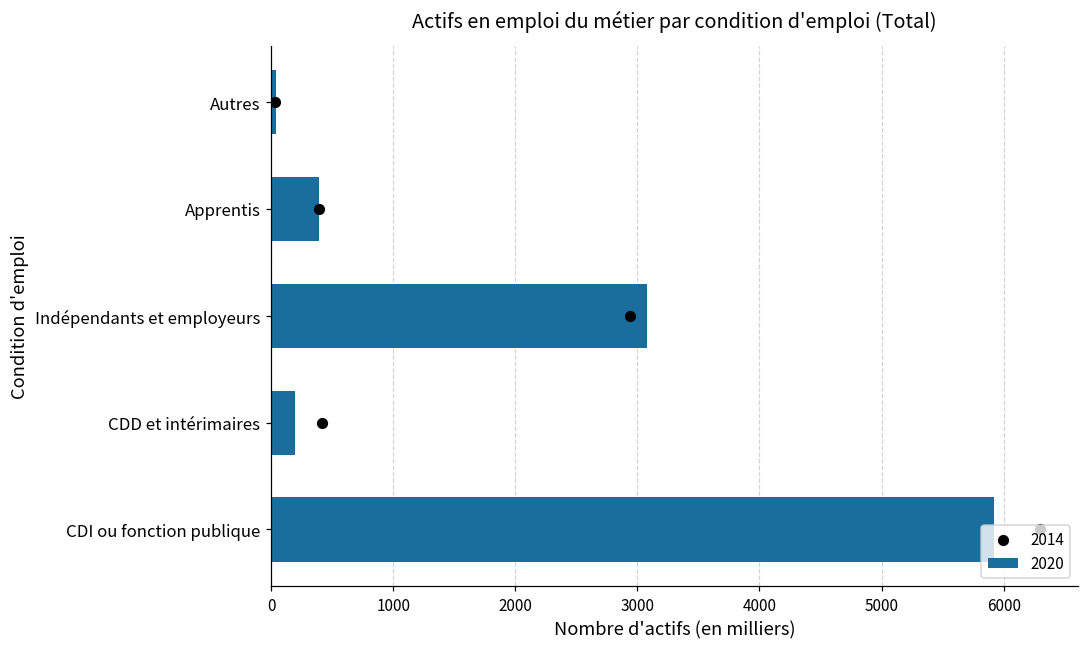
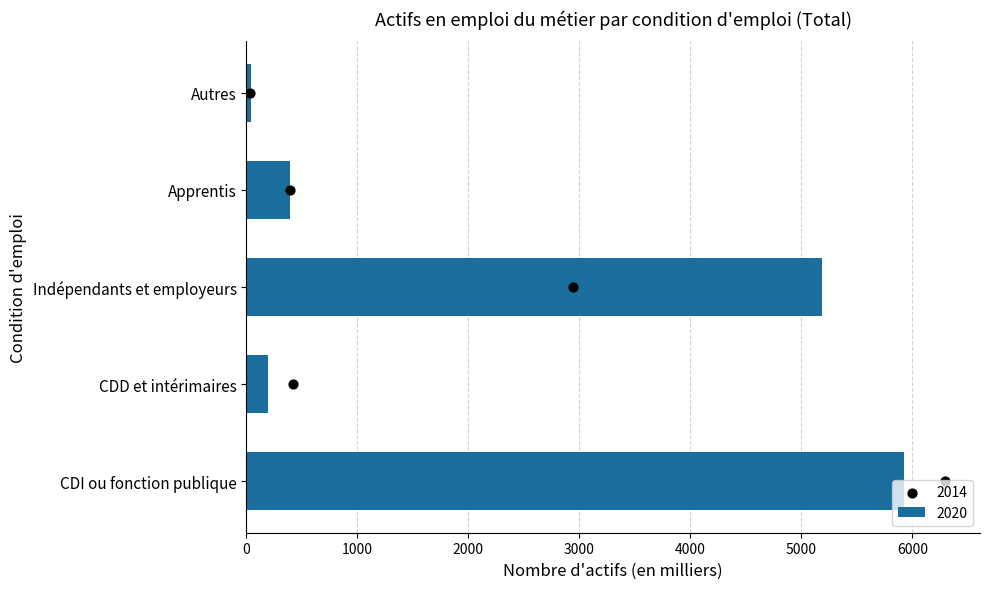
2020, Indépendants et employeurs: 3080 -> 5190
